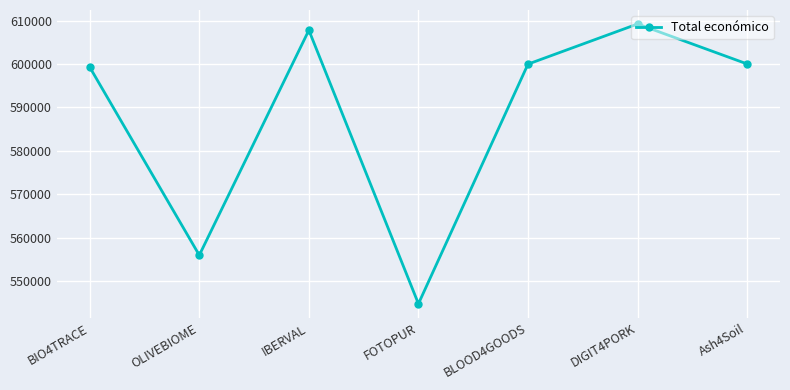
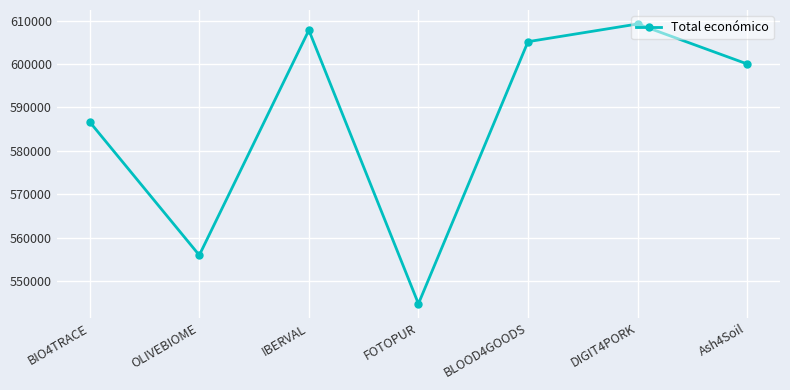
BIO4TRACE: 599000 -> 587000
BLOOD4GOODS: 600000 -> 605000
